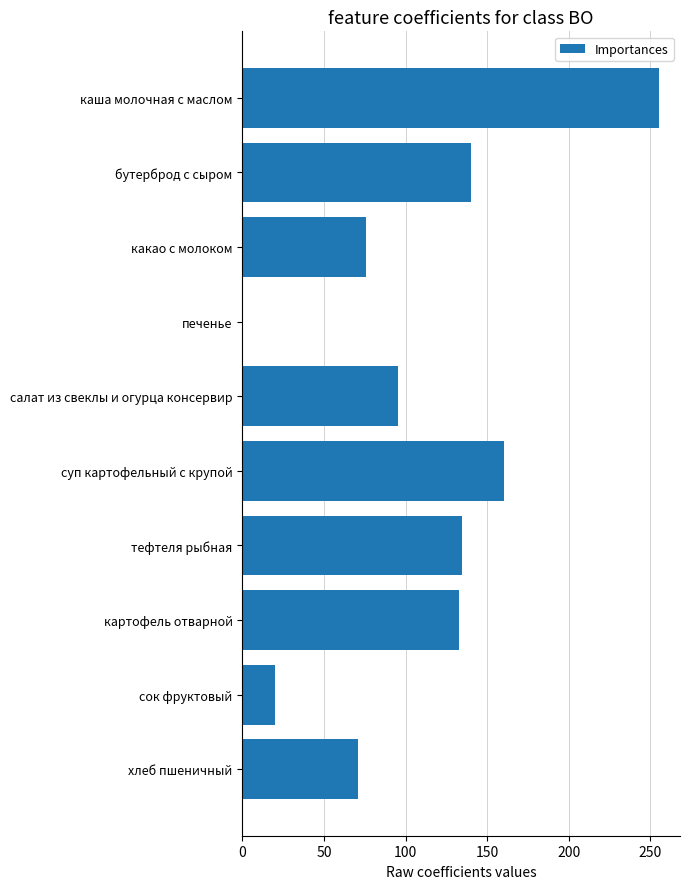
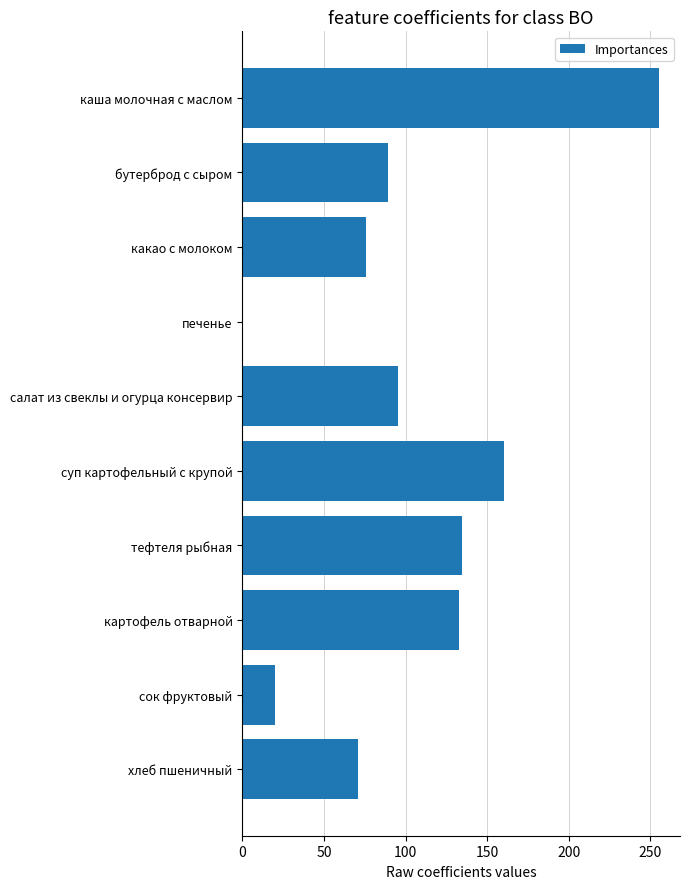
бутерброд с сыром: 140 -> 89
